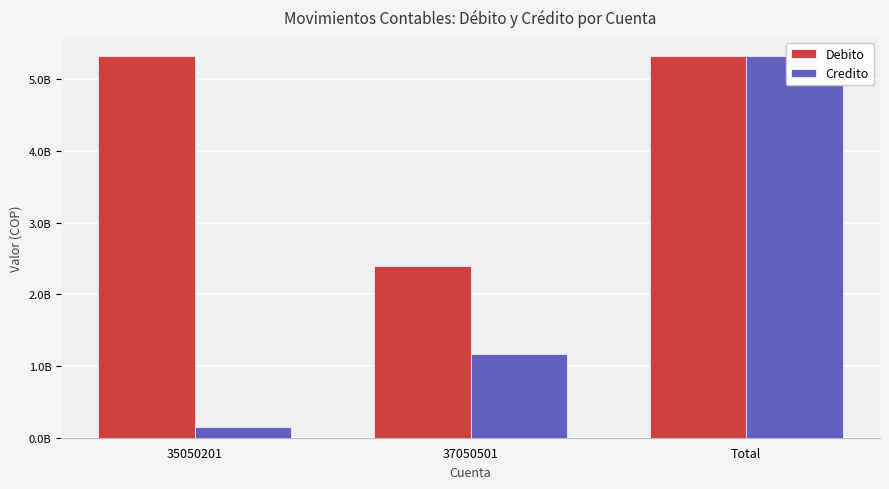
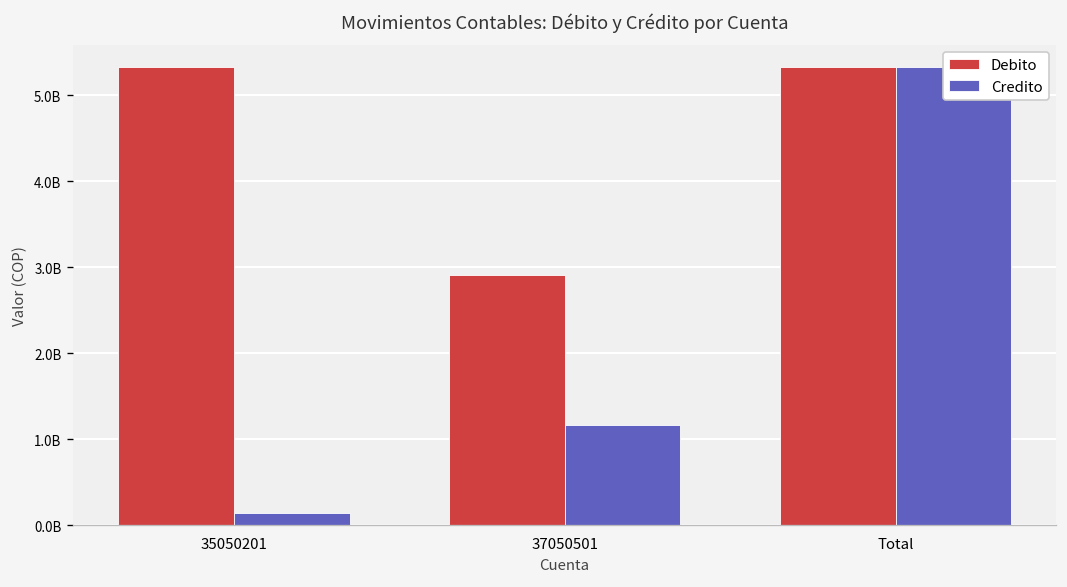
Debito, 37050501: 2400000000 -> 2900000000
